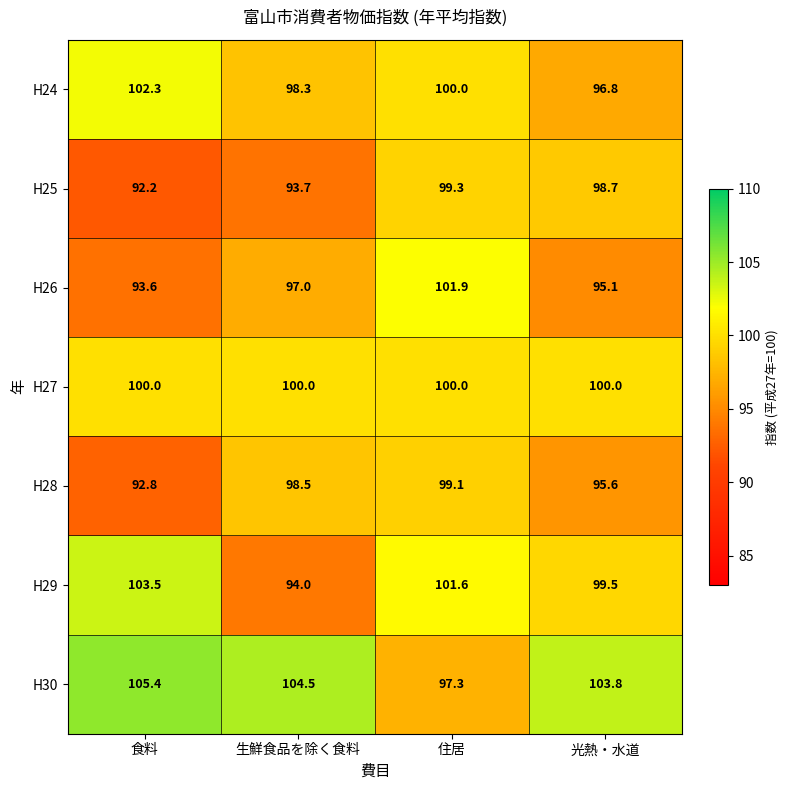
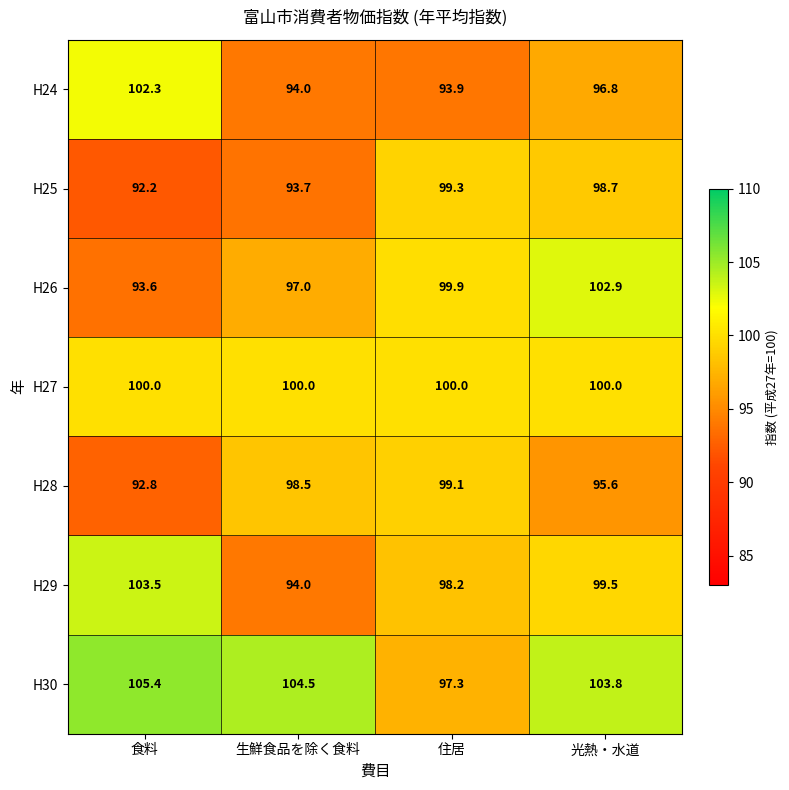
H24, 生鮮食品を除く食料: 98.3 -> 94.0
H24, 住居: 100.0 -> 93.9
H26, 住居: 101.9 -> 99.9
H26, 光熱・水道: 95.1 -> 102.9
H29, 住居: 101.6 -> 98.2
